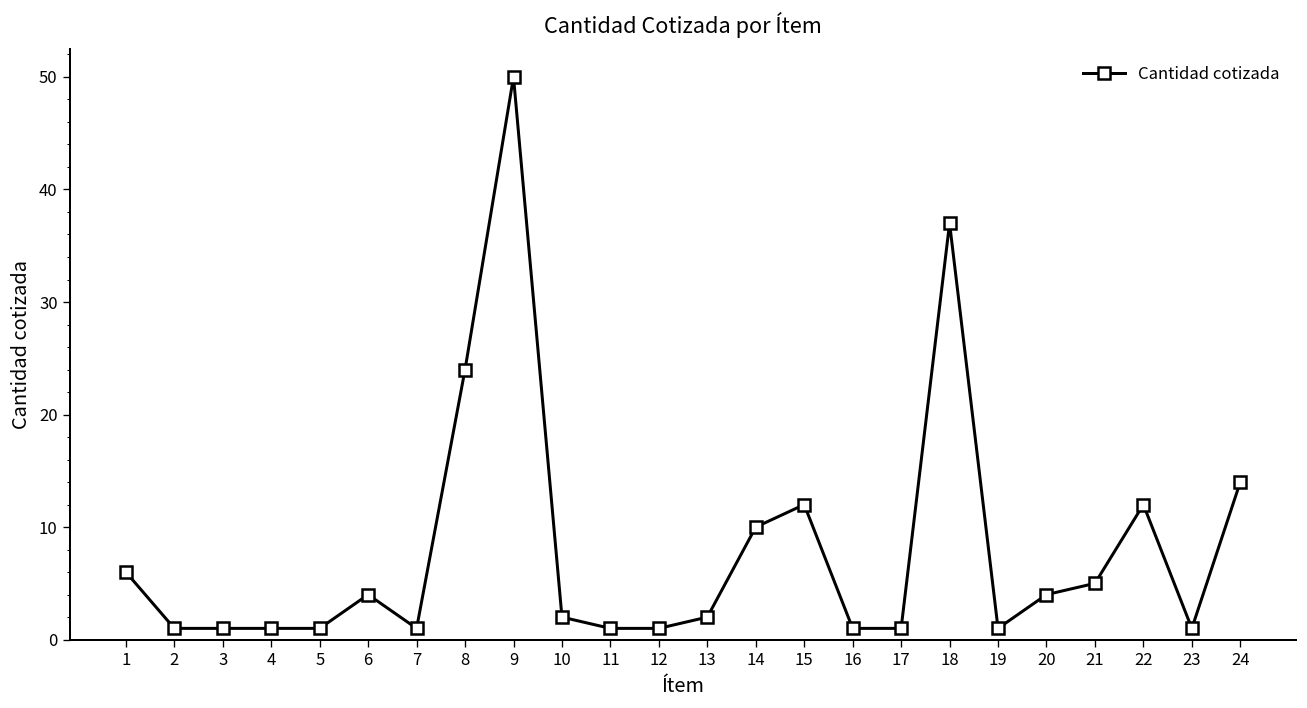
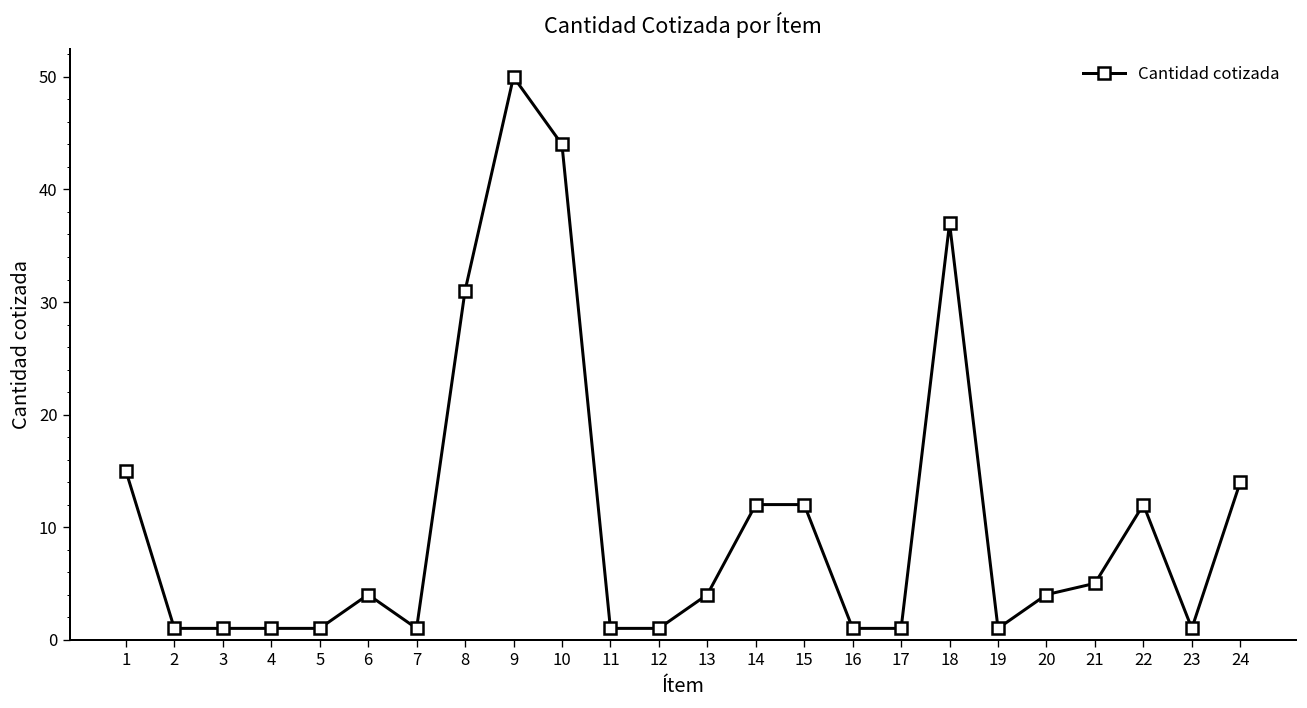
1: 6 -> 15
8: 24 -> 31
10: 2 -> 44
13: 2 -> 4
14: 10 -> 12
